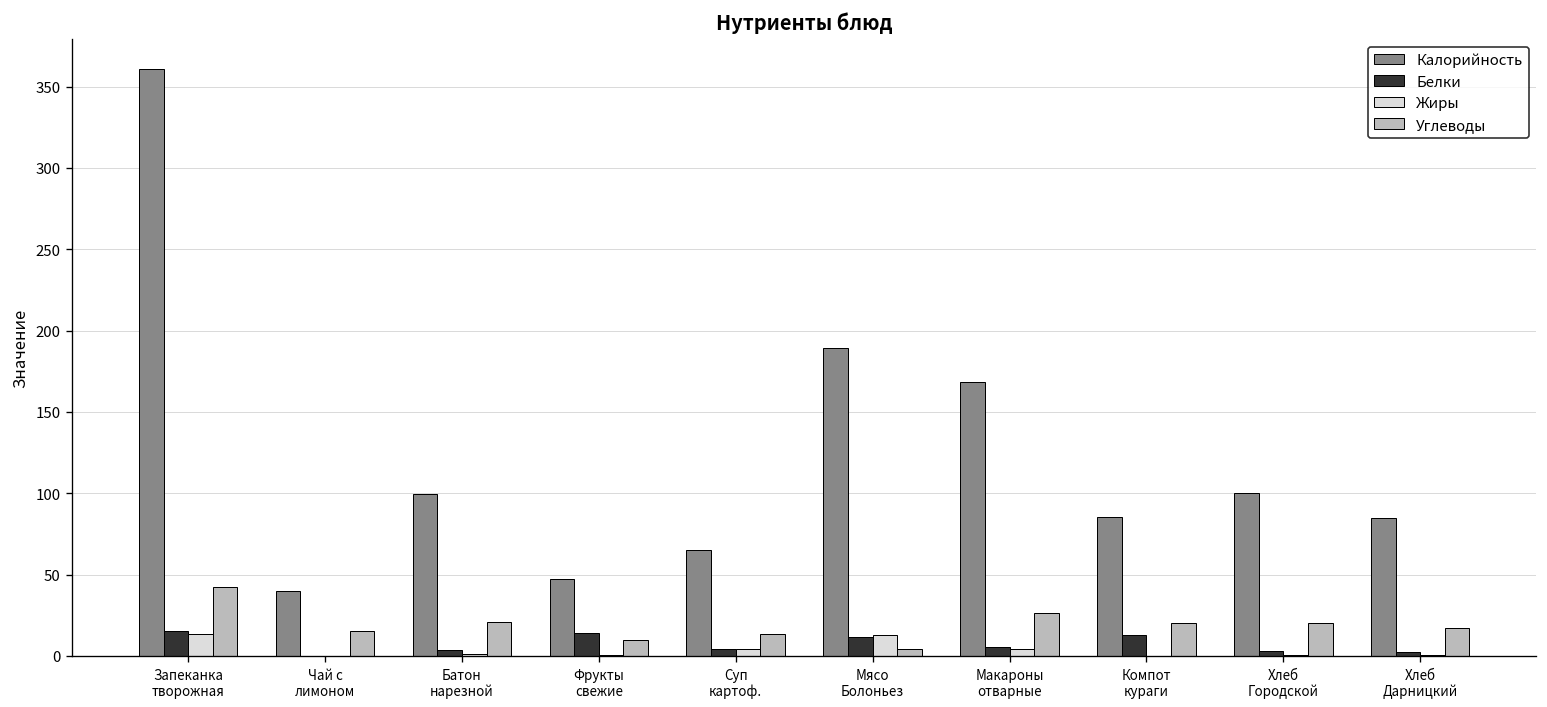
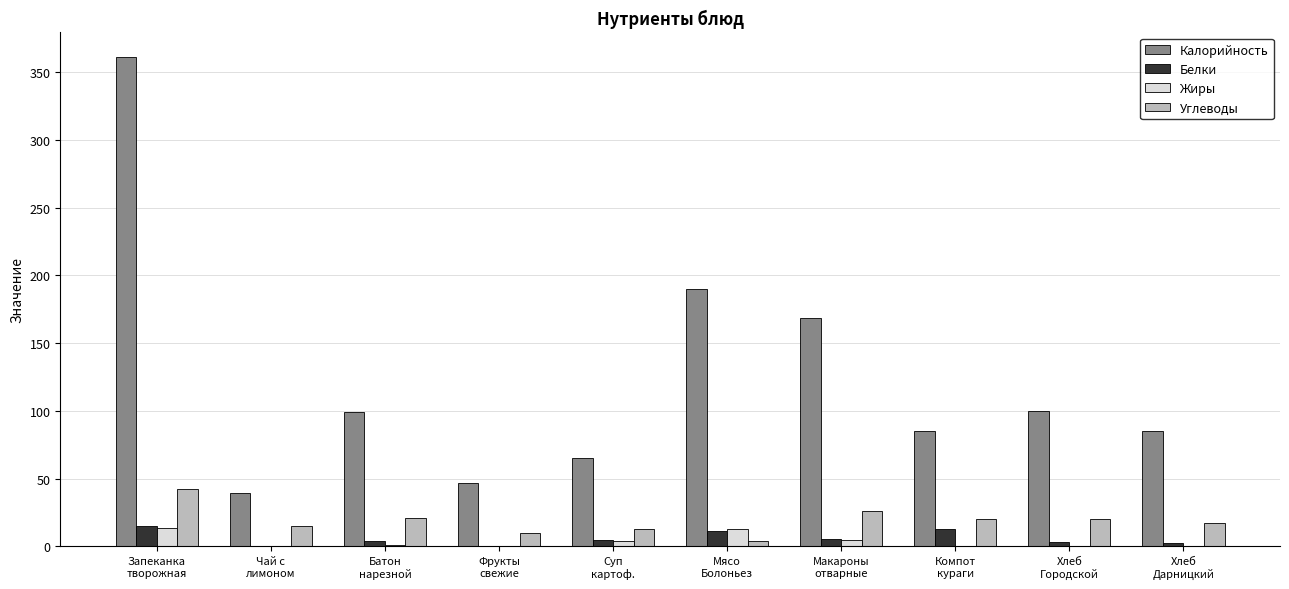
Белки, Фрукты свежие: 14 -> 0
